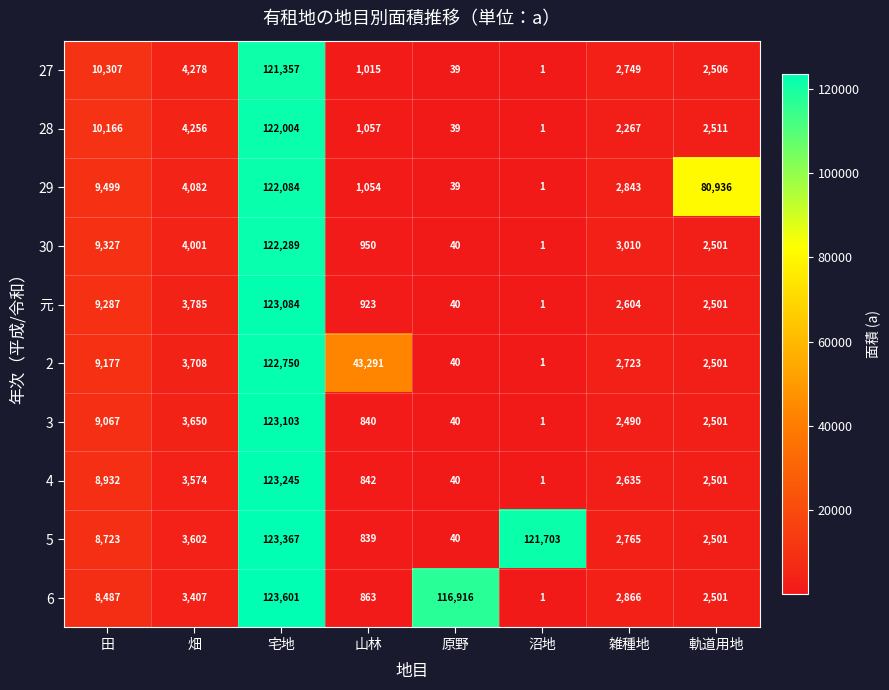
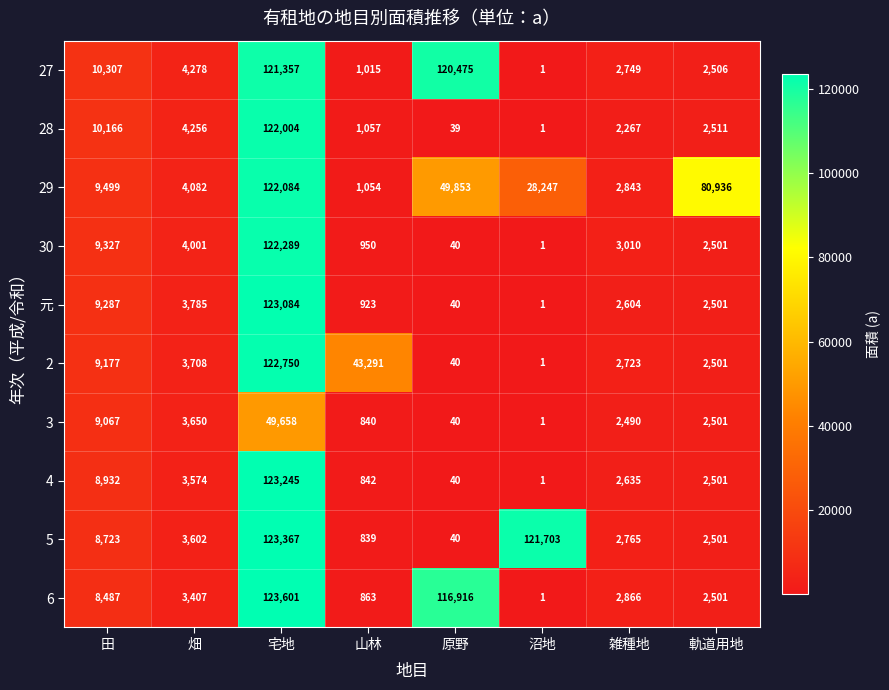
27, 原野: 39 -> 120,475
29, 原野: 39 -> 49,853
29, 沼地: 1 -> 28,247
3, 宅地: 123,103 -> 49,658
